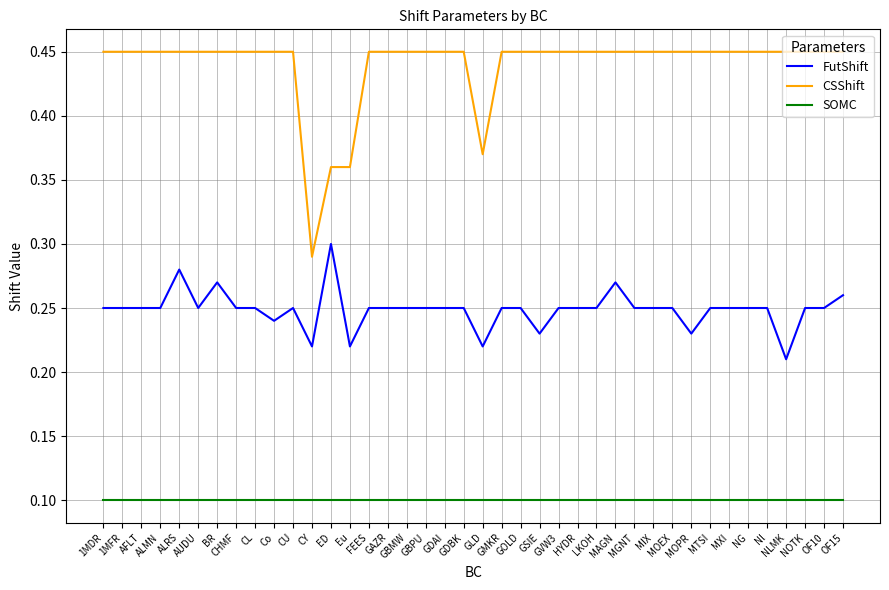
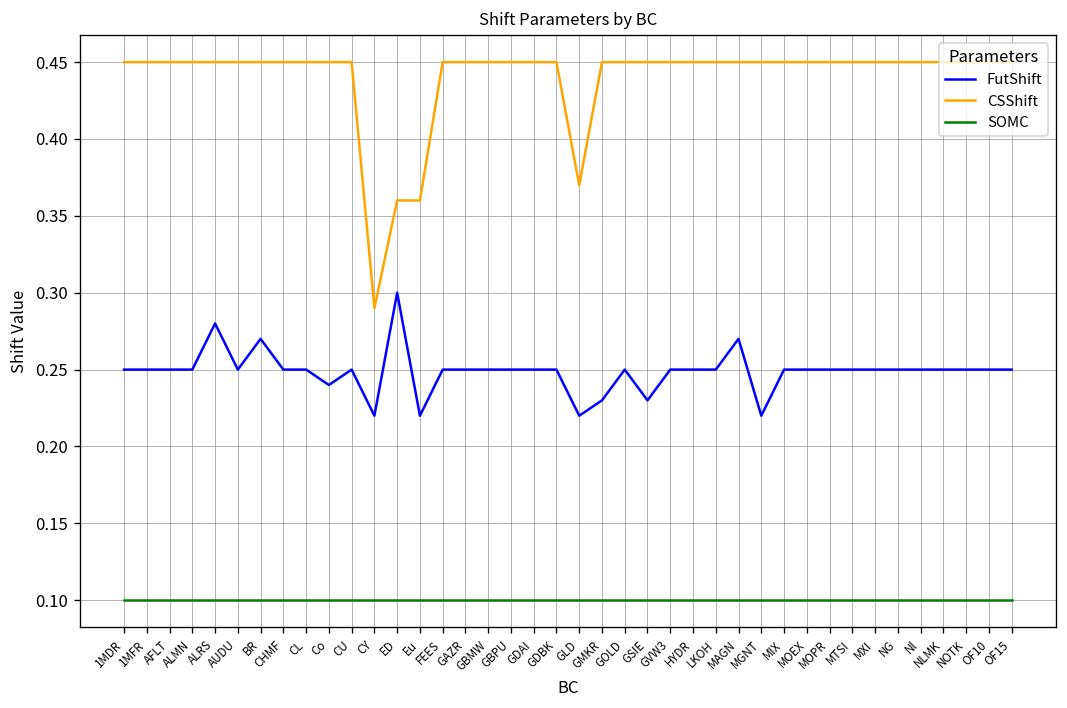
FutShift, GMKR: 0.25 -> 0.23
FutShift, MGNT: 0.25 -> 0.22
FutShift, MOPR: 0.23 -> 0.25
FutShift, NLMK: 0.21 -> 0.25
FutShift, OF15: 0.26 -> 0.25
